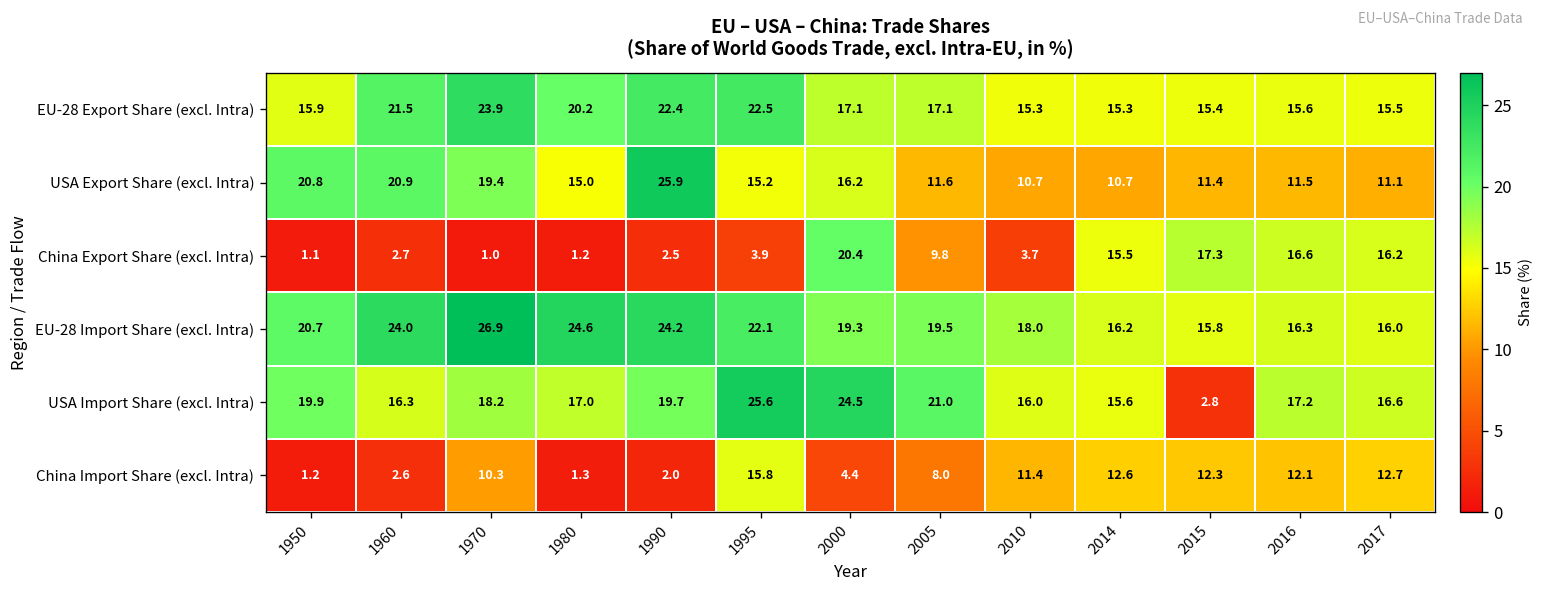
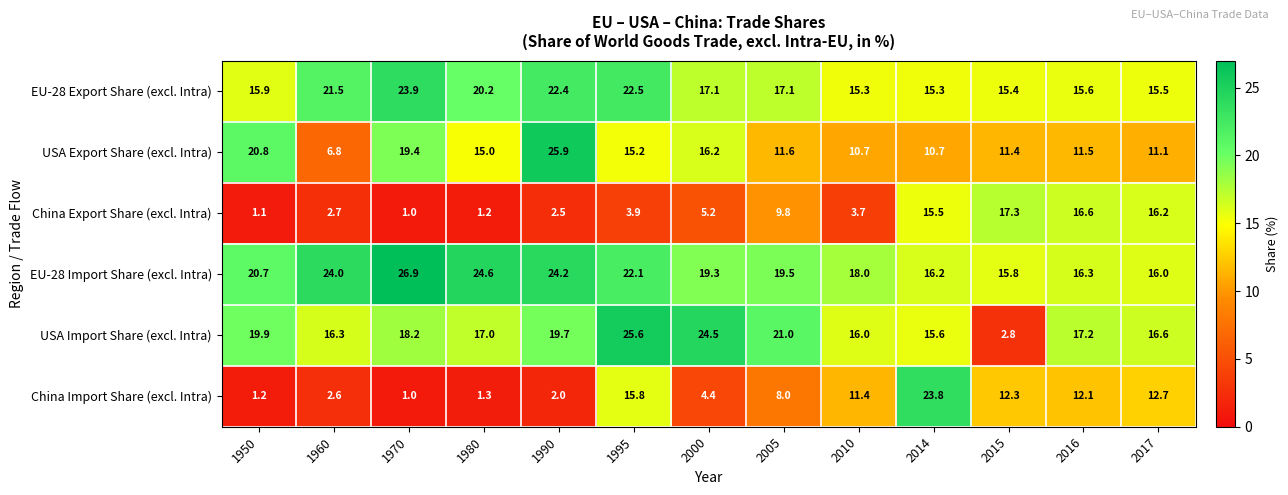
USA Export Share (excl. Intra), 1960: 20.9 -> 6.8
China Export Share (excl. Intra), 2000: 20.4 -> 5.2
China Import Share (excl. Intra), 1970: 10.3 -> 1.0
China Import Share (excl. Intra), 2014: 12.6 -> 23.8
